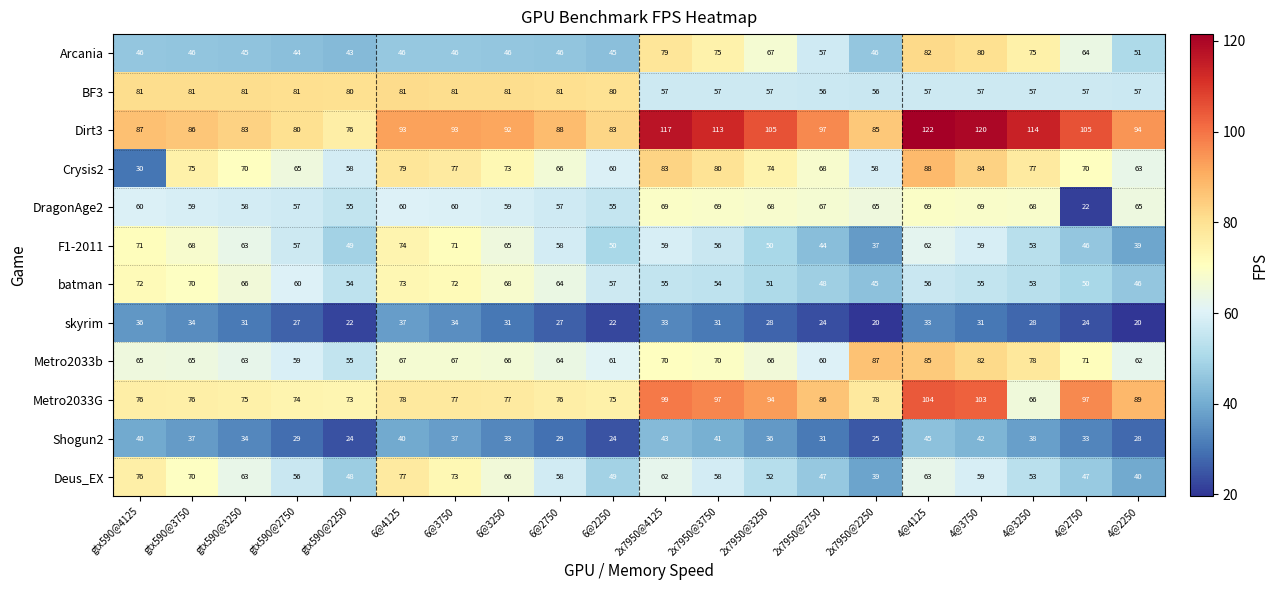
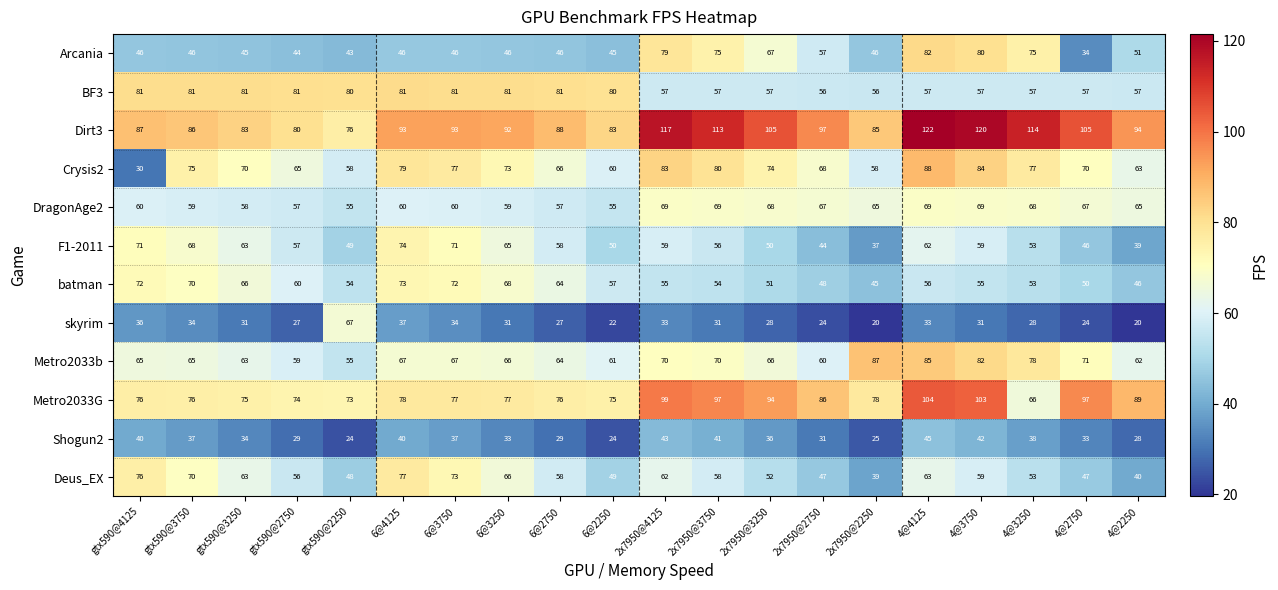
Arcania, 4@2750: 64 -> 34
DragonAge2, 4@2750: 22 -> 67
skyrim, gtx590@2250: 22 -> 67
